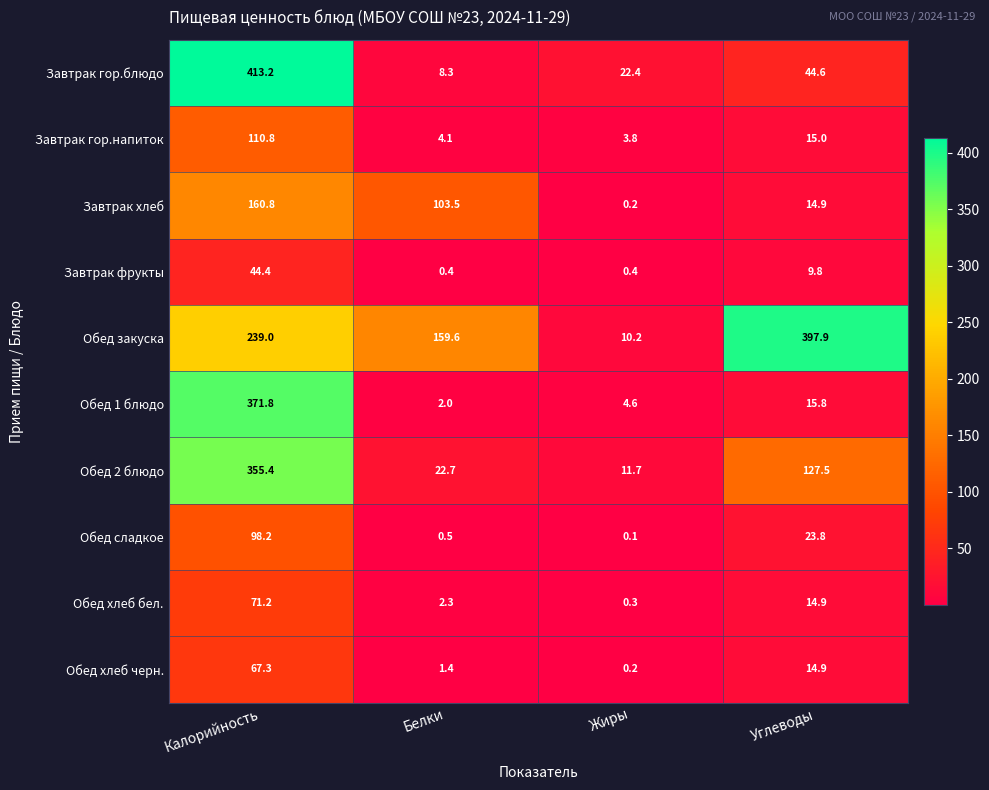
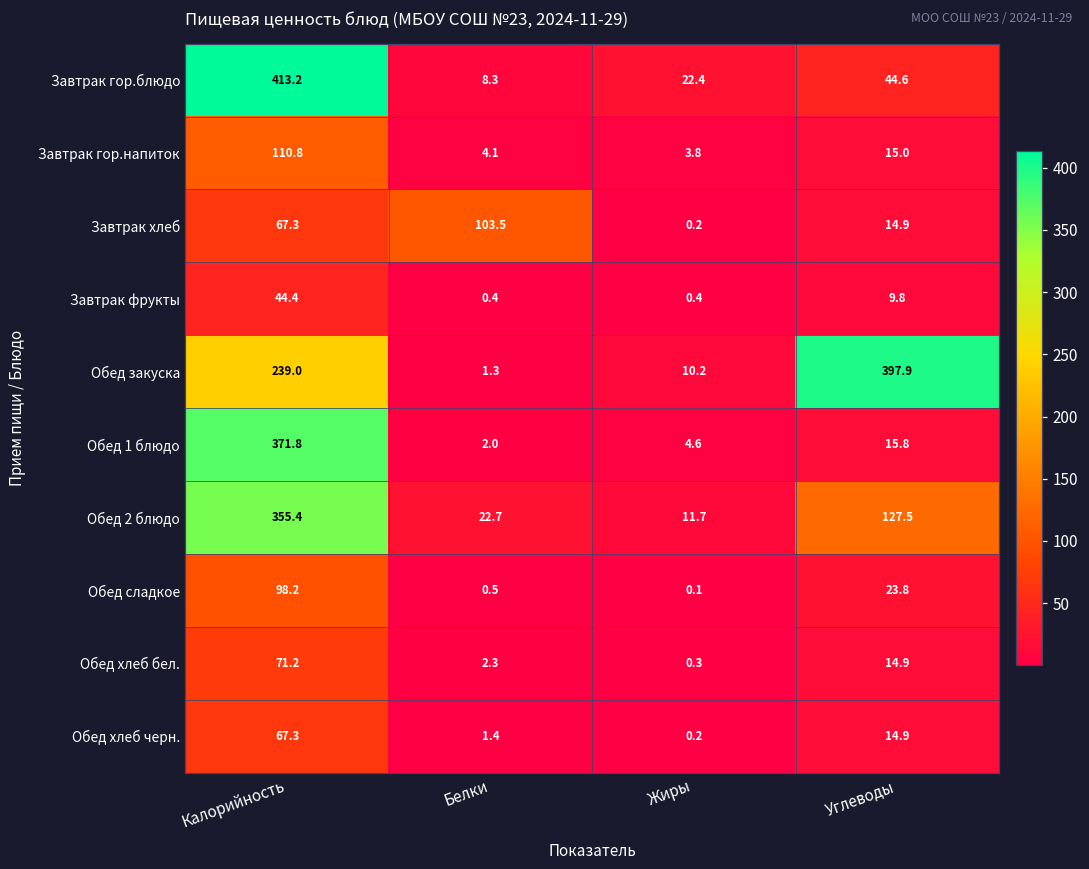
Завтрак хлеб, Калорийность: 160.8 -> 67.3
Обед закуска, Белки: 159.6 -> 1.3
